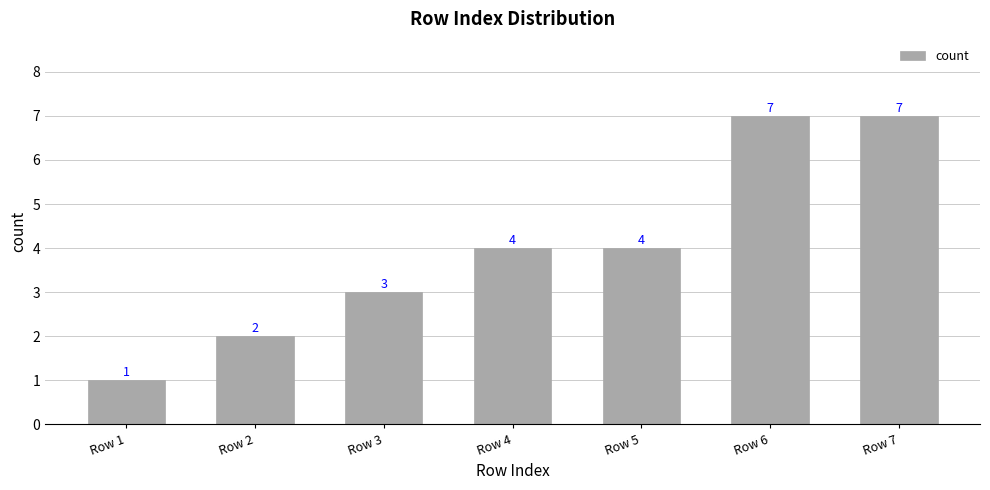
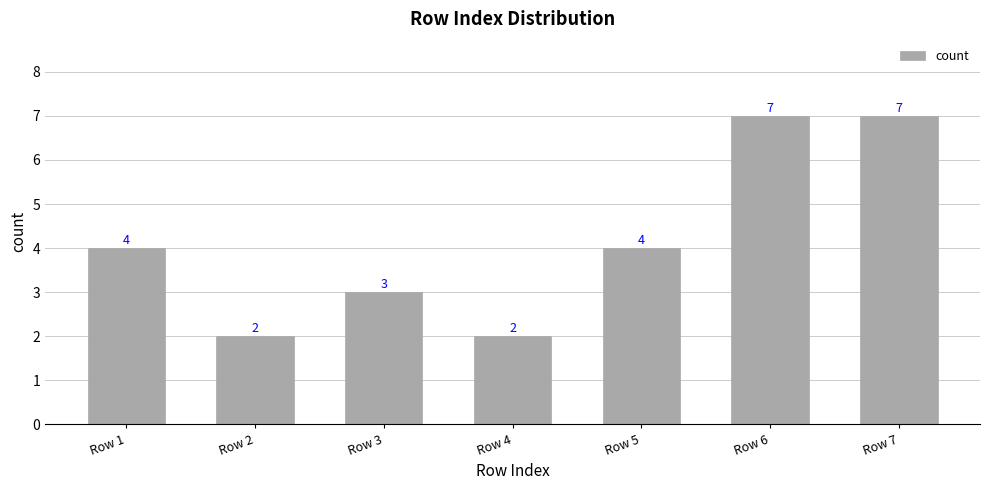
Row 1: 1 -> 4
Row 4: 4 -> 2
